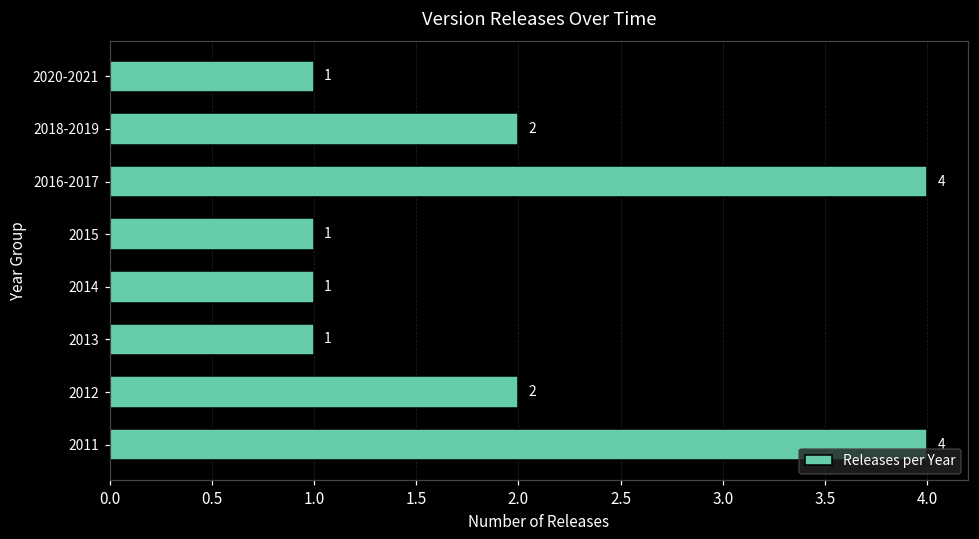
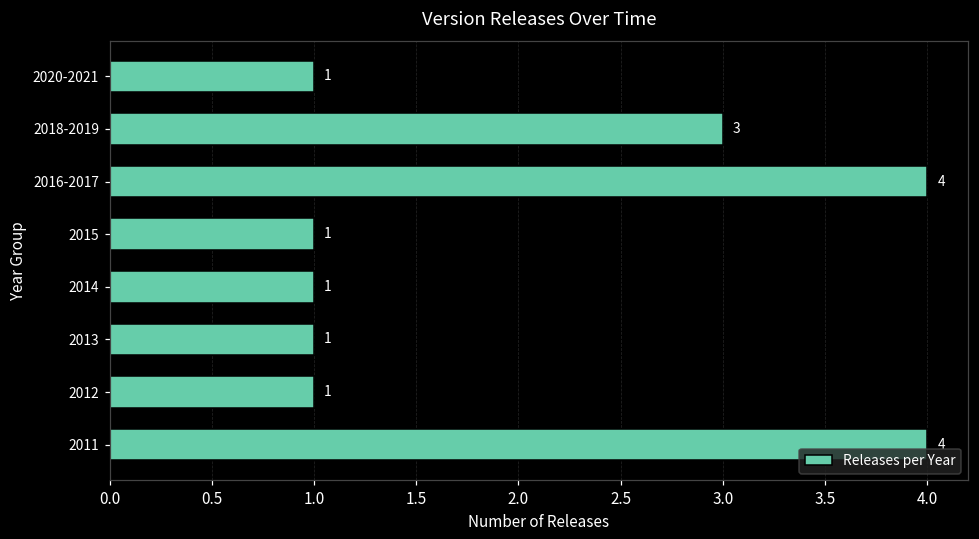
2018-2019: 2 -> 3
2012: 2 -> 1
